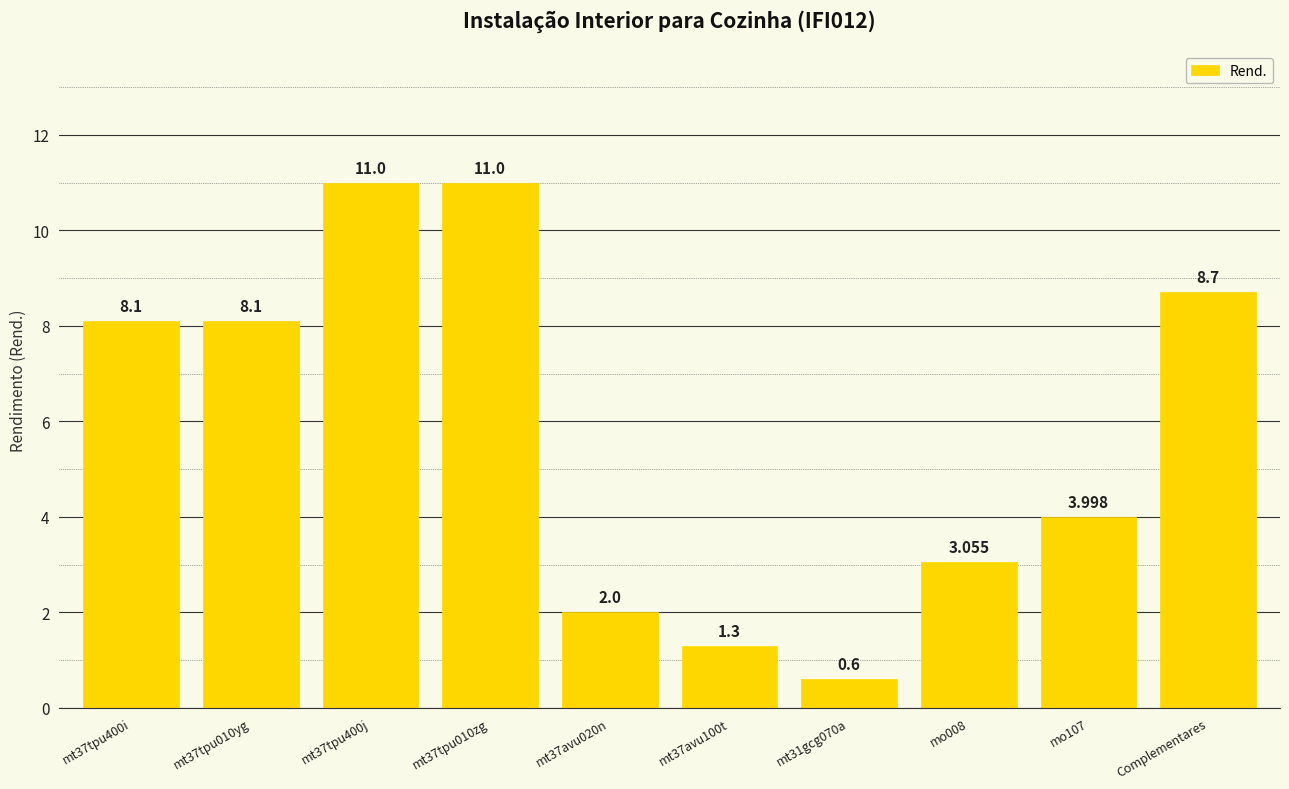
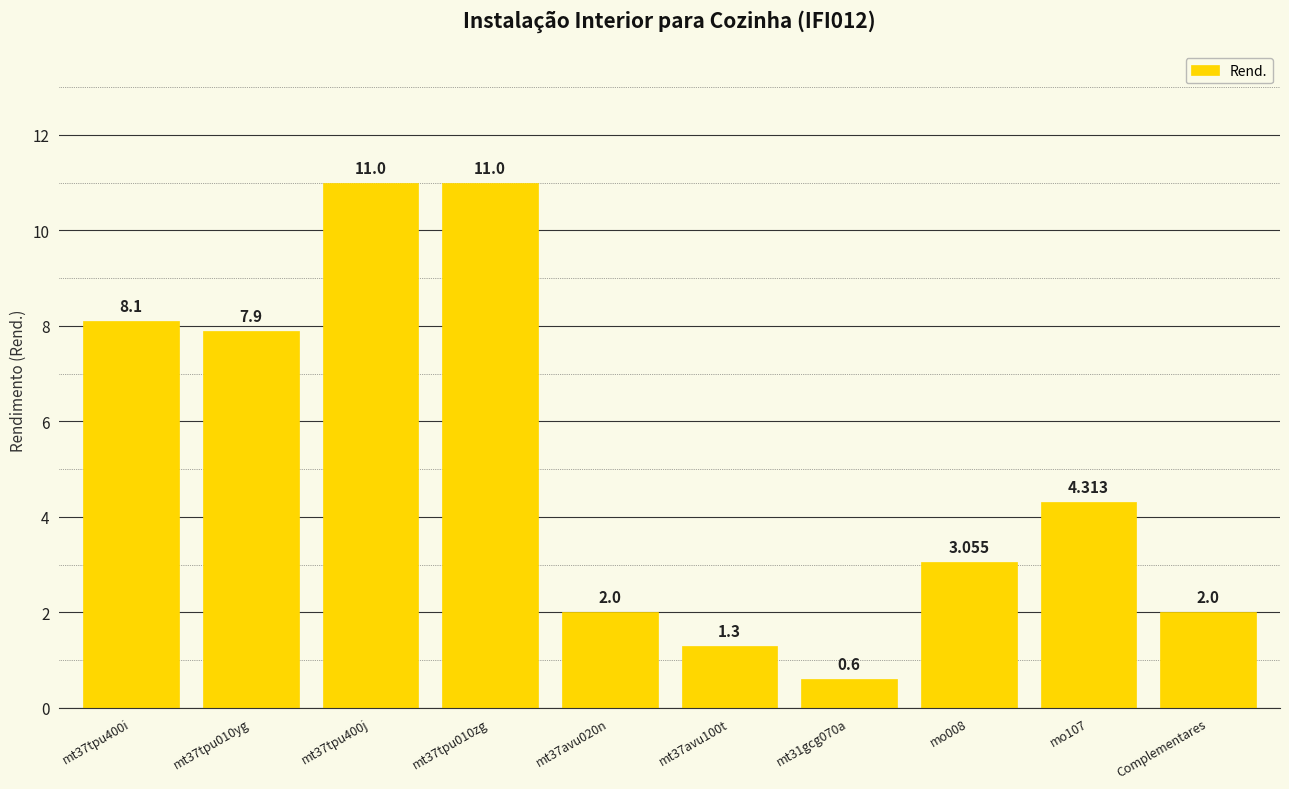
mt37tpu010yg: 8.1 -> 7.9
mo107: 3.998 -> 4.313
Complementares: 8.7 -> 2.0
